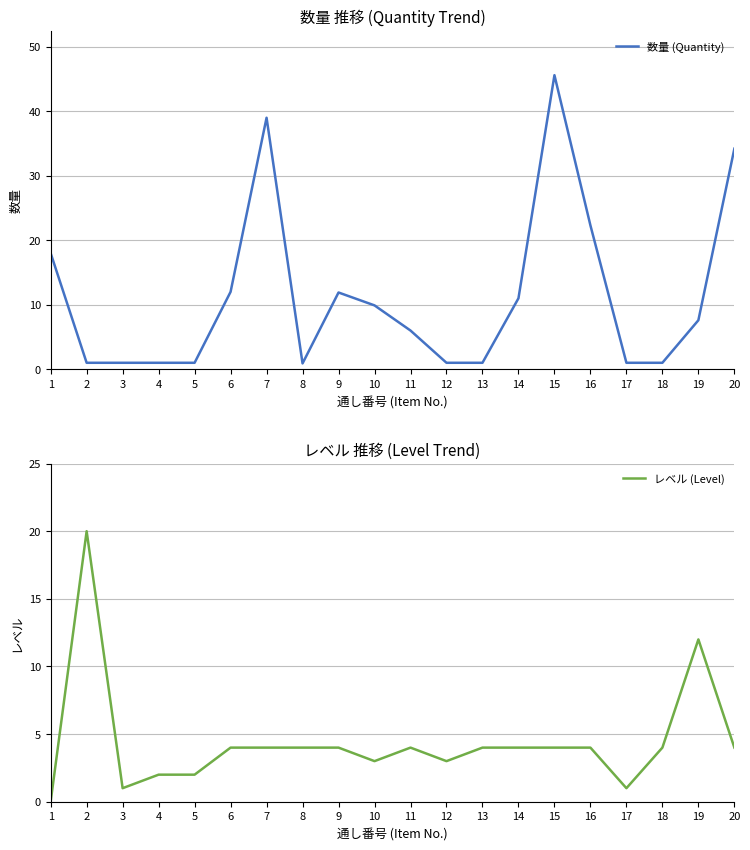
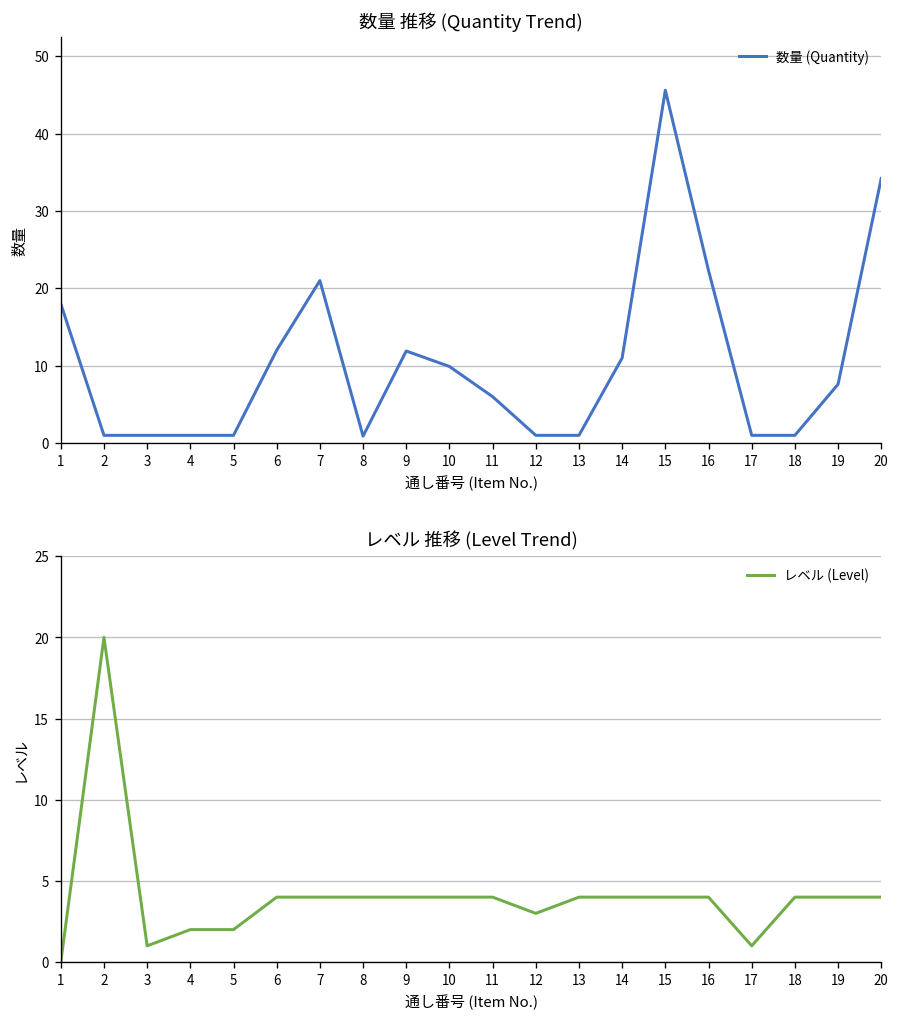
数量 推移 (Quantity Trend), 7: 39 -> 21
レベル 推移 (Level Trend), 10: 3 -> 4
レベル 推移 (Level Trend), 19: 12 -> 4
